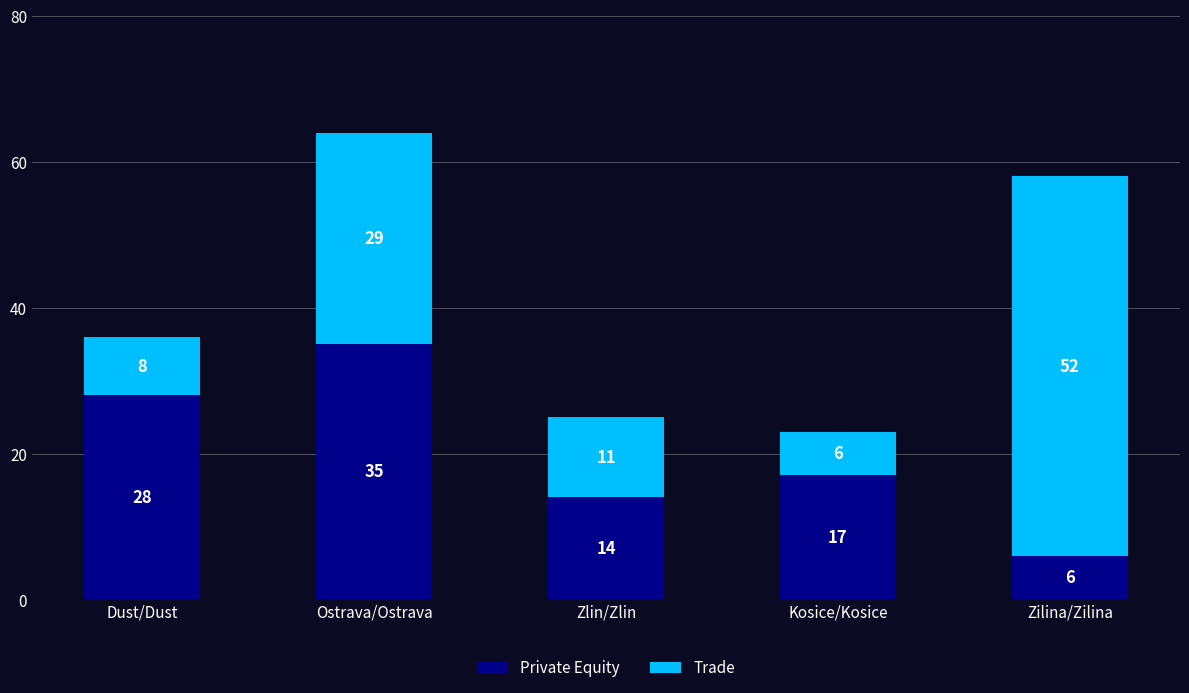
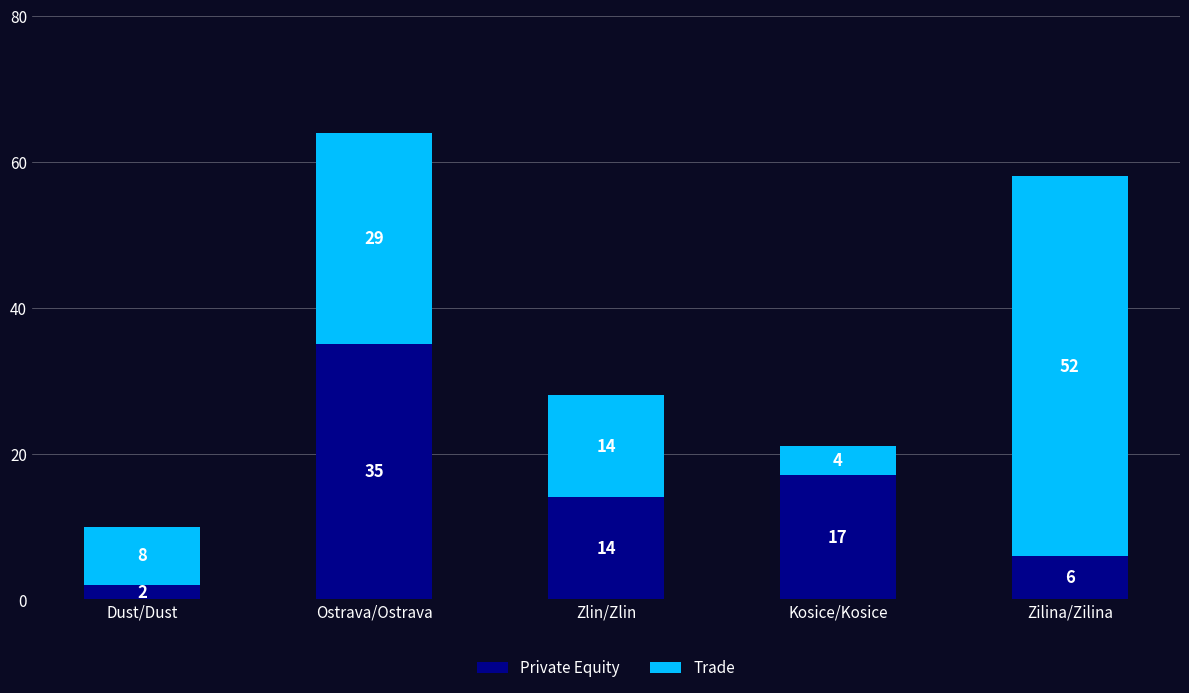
Private Equity, Dust/Dust: 28 -> 2
Trade, Zlin/Zlin: 11 -> 14
Trade, Kosice/Kosice: 6 -> 4
